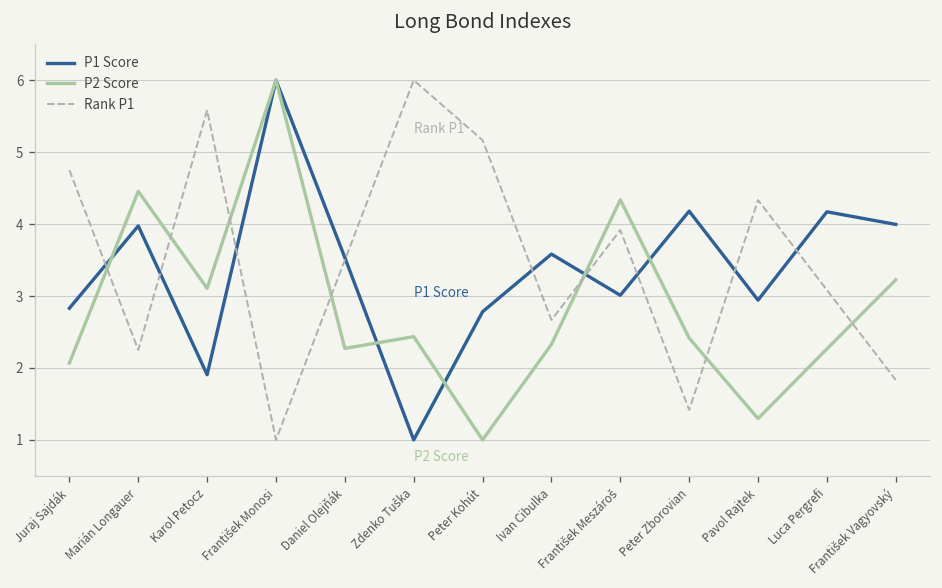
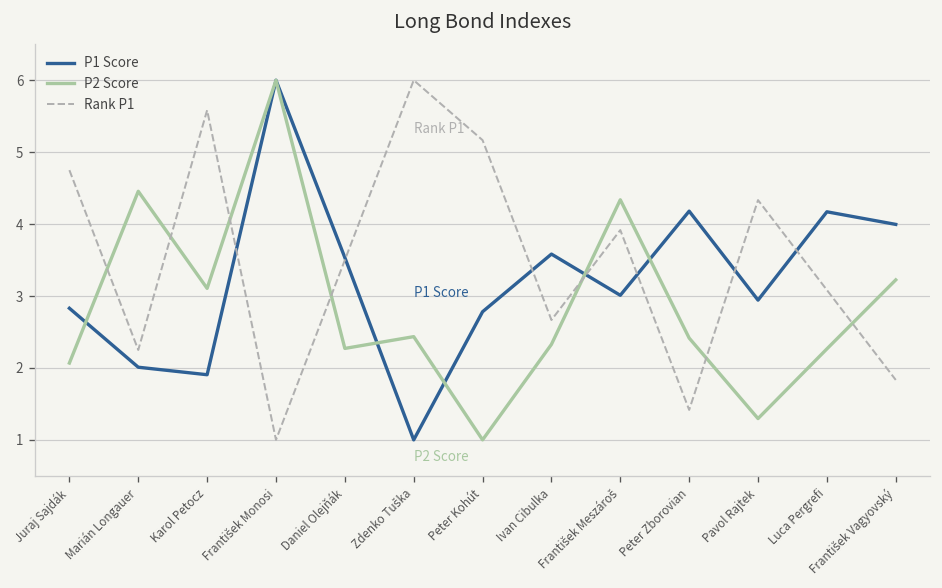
P1 Score, Marián Longauer: 4.0 -> 2.0
